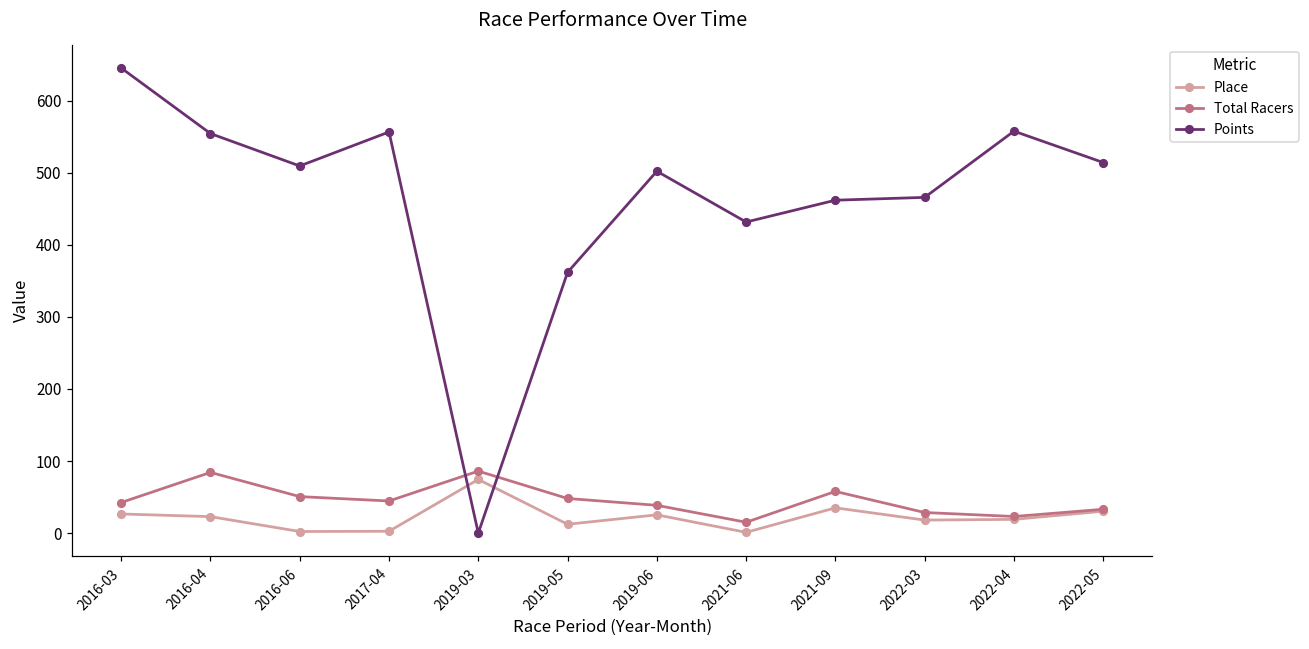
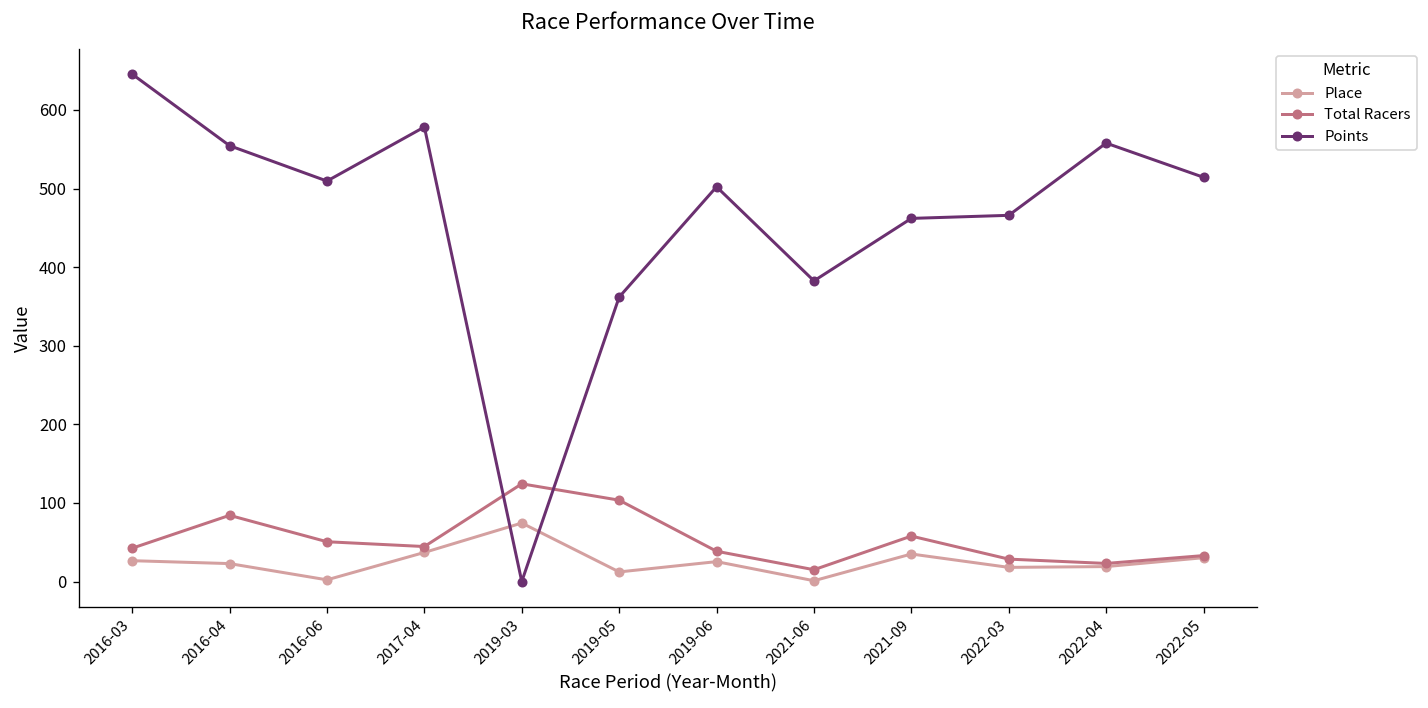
Place, 2017-04: 0 -> 40
Points, 2017-04: 560 -> 580
Total Racers, 2019-03: 90 -> 120
Total Racers, 2019-05: 50 -> 100
Points, 2021-06: 430 -> 380
